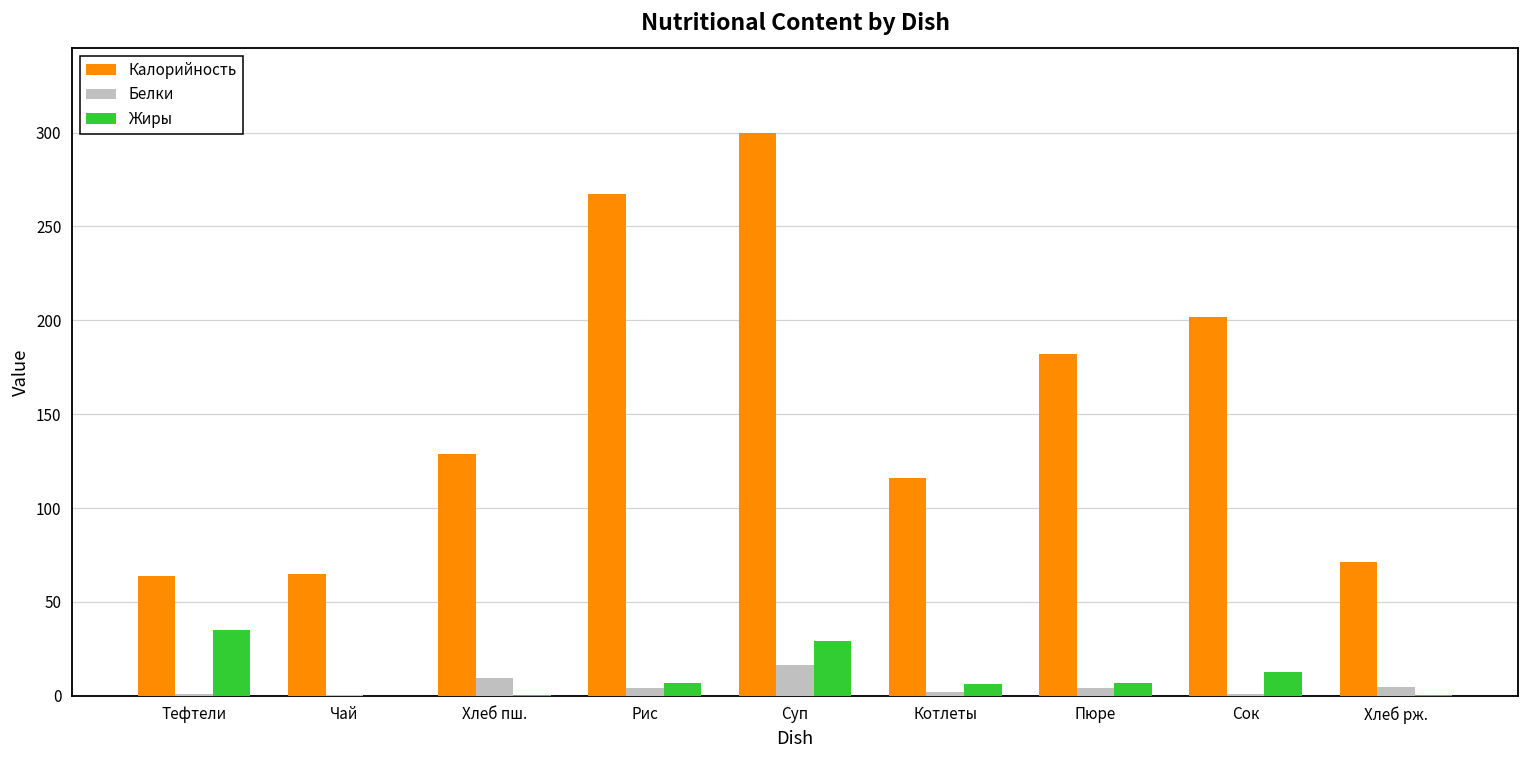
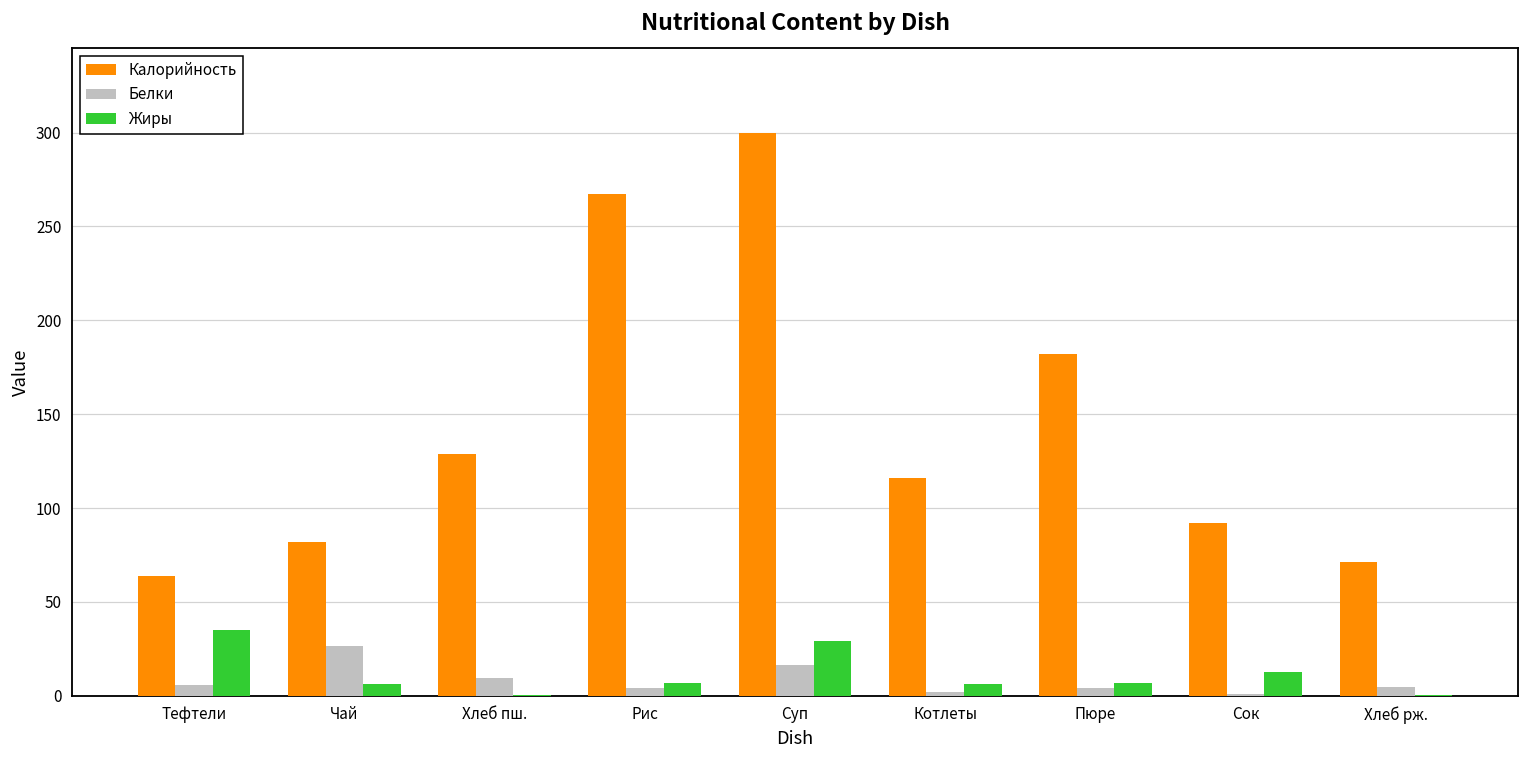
Белки, Тефтели: 1 -> 6
Калорийность, Чай: 65 -> 82
Белки, Чай: 0 -> 27
Жиры, Чай: 0 -> 6
Калорийность, Сок: 202 -> 92
